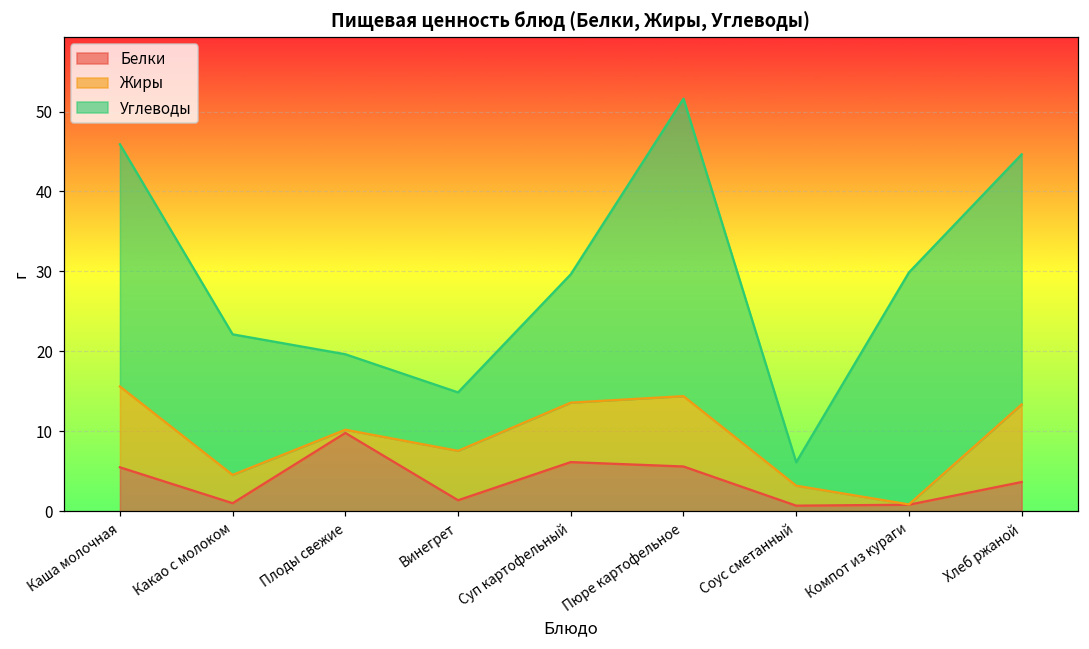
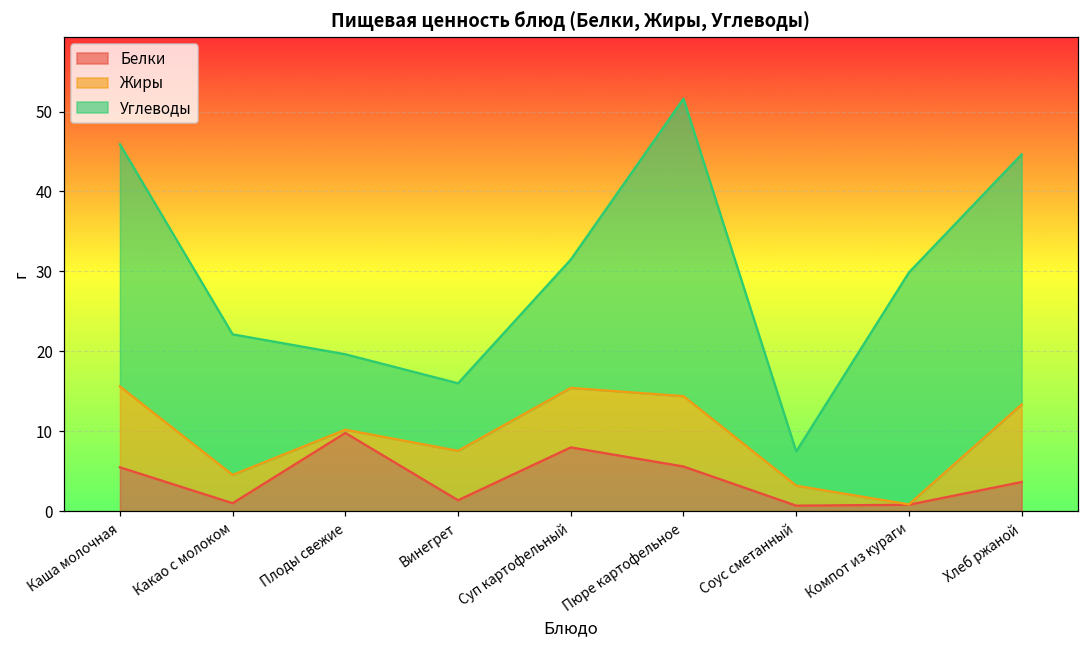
Углеводы, Винегрет: 7 -> 8
Белки, Суп картофельный: 6 -> 8
Углеводы, Соус сметанный: 3 -> 4
